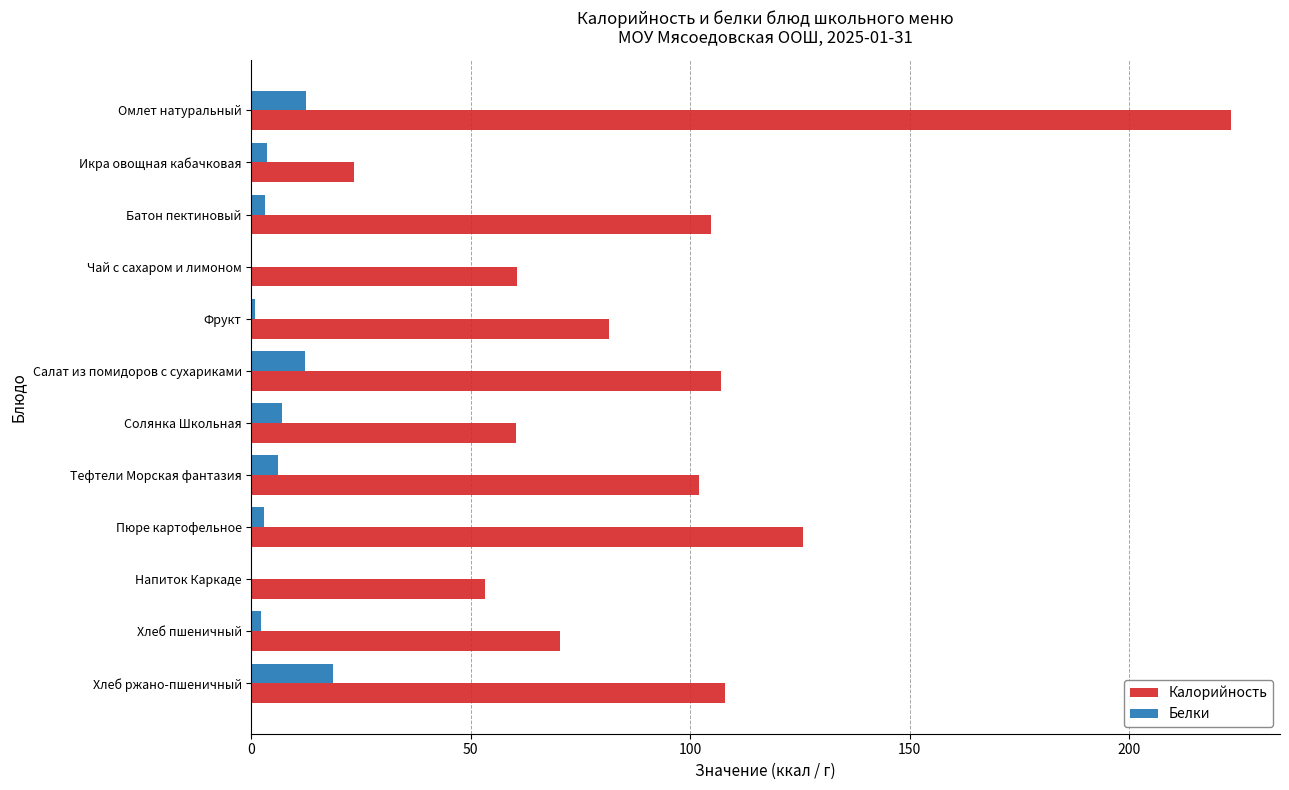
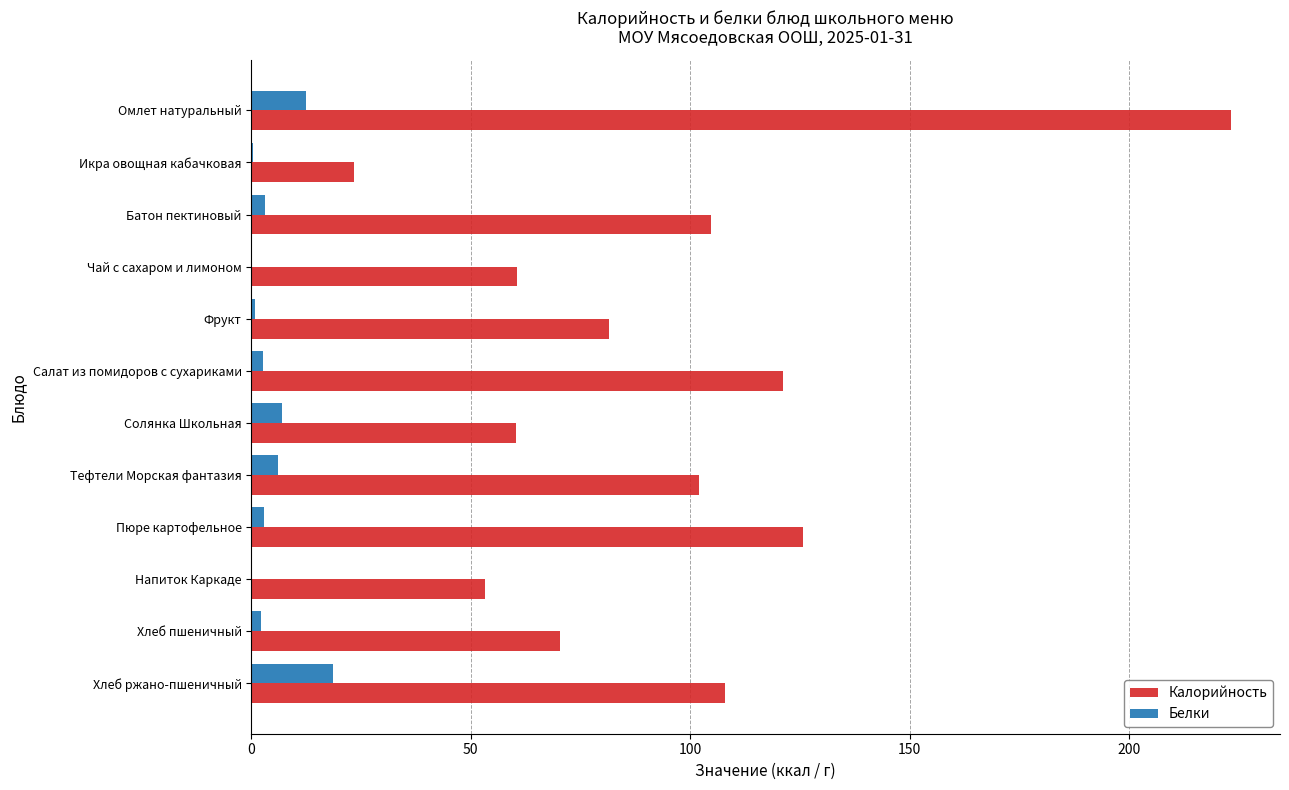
Белки, Икра овощная кабачковая: 4 -> 0
Белки, Салат из помидоров с сухариками: 12 -> 3
Калорийность, Салат из помидоров с сухариками: 107 -> 121
